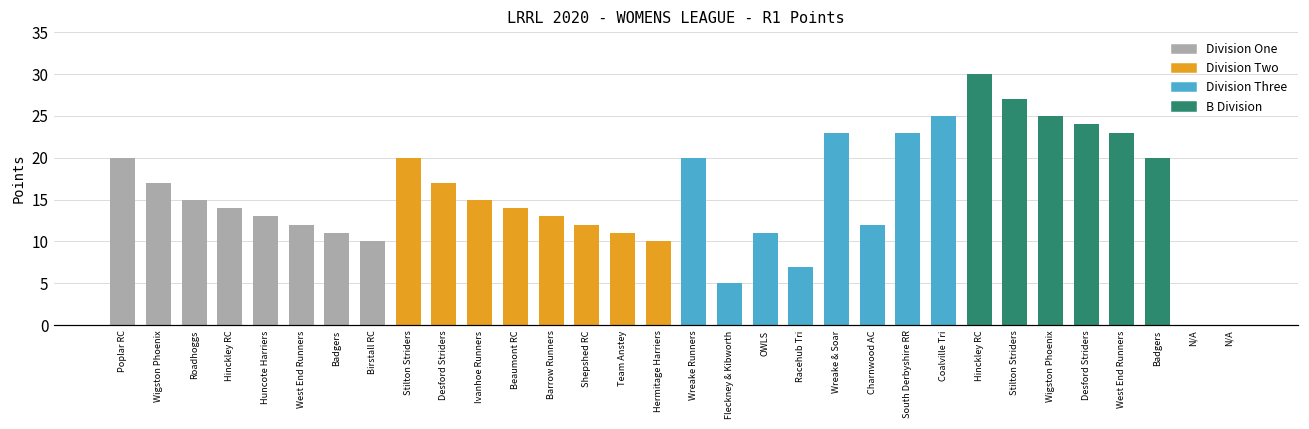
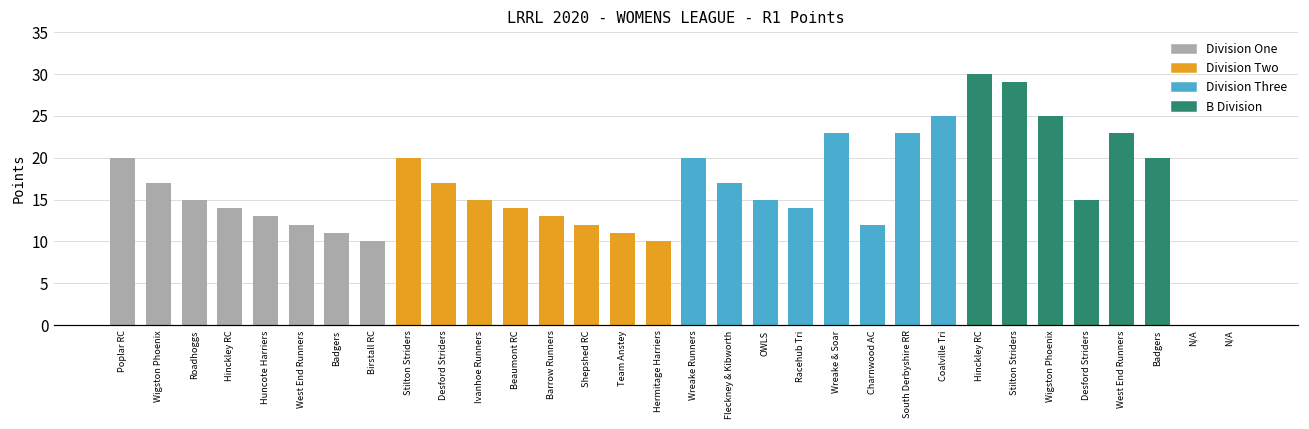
Division Three, Fleckney & Kibworth: 5 -> 17
Division Three, OWLS: 11 -> 15
Division Three, Racehub Tri: 7 -> 14
B Division, Stilton Striders: 27 -> 29
B Division, Desford Striders: 24 -> 15
